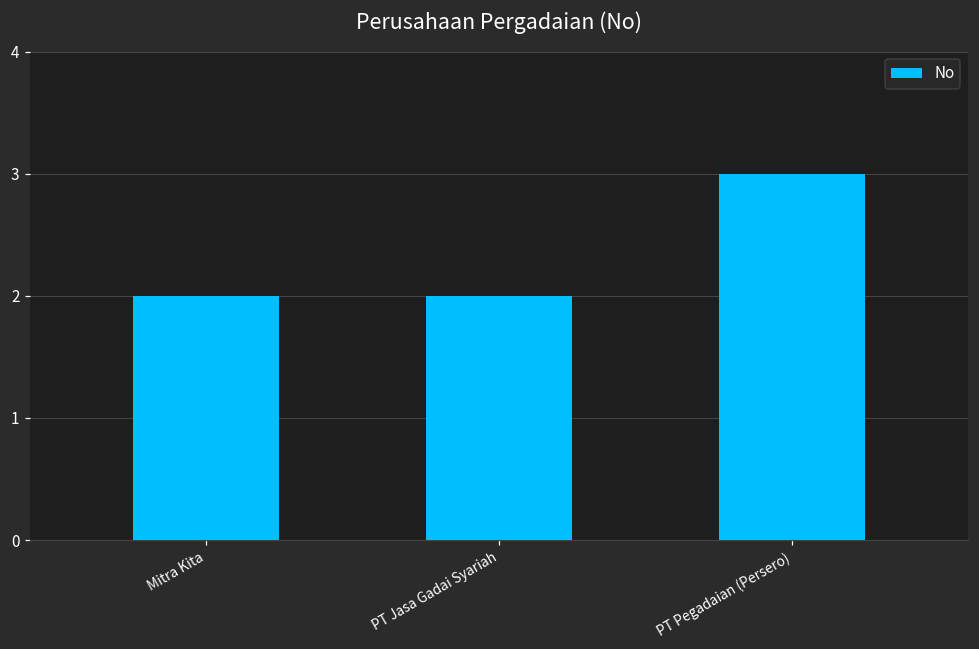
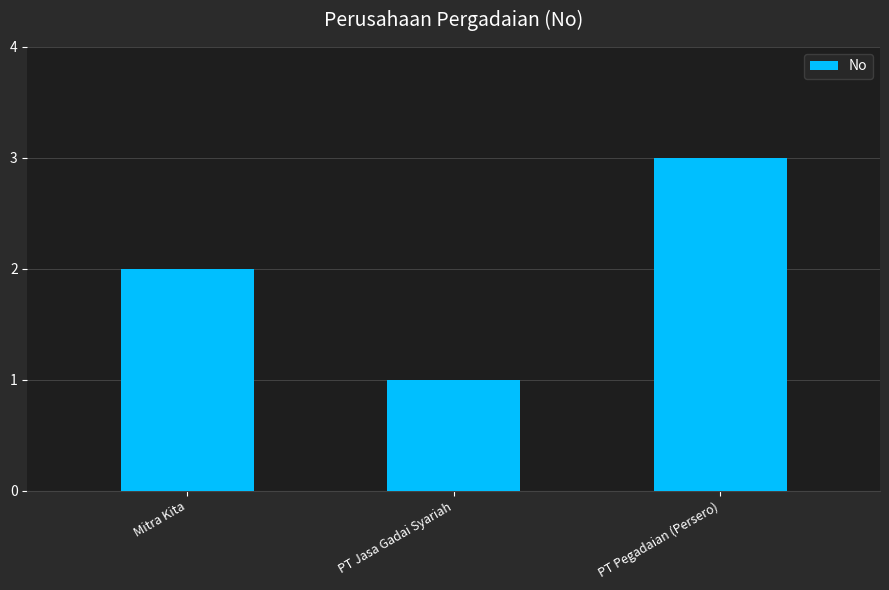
PT Jasa Gadai Syariah: 2 -> 1
